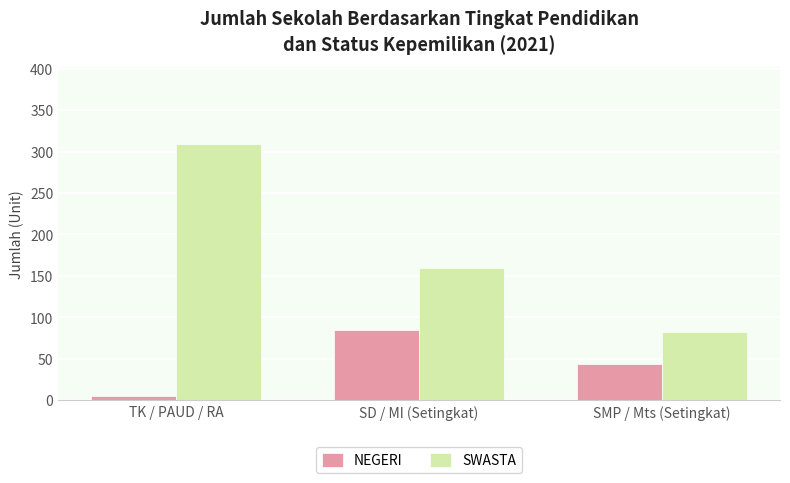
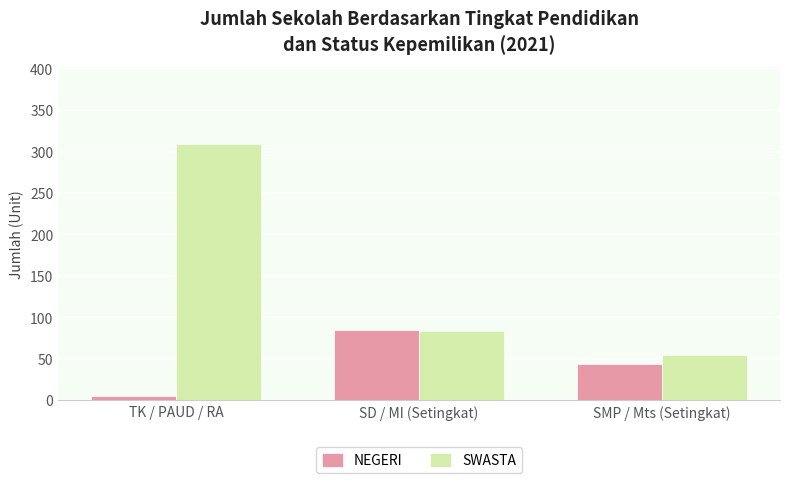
SWASTA, SD / MI (Setingkat): 160 -> 80
SWASTA, SMP / Mts (Setingkat): 80 -> 60
